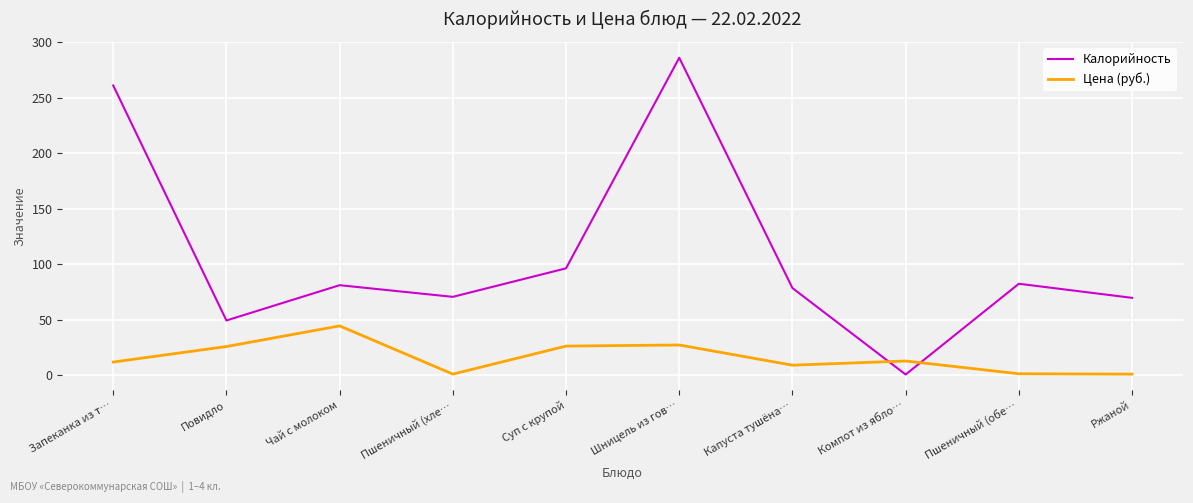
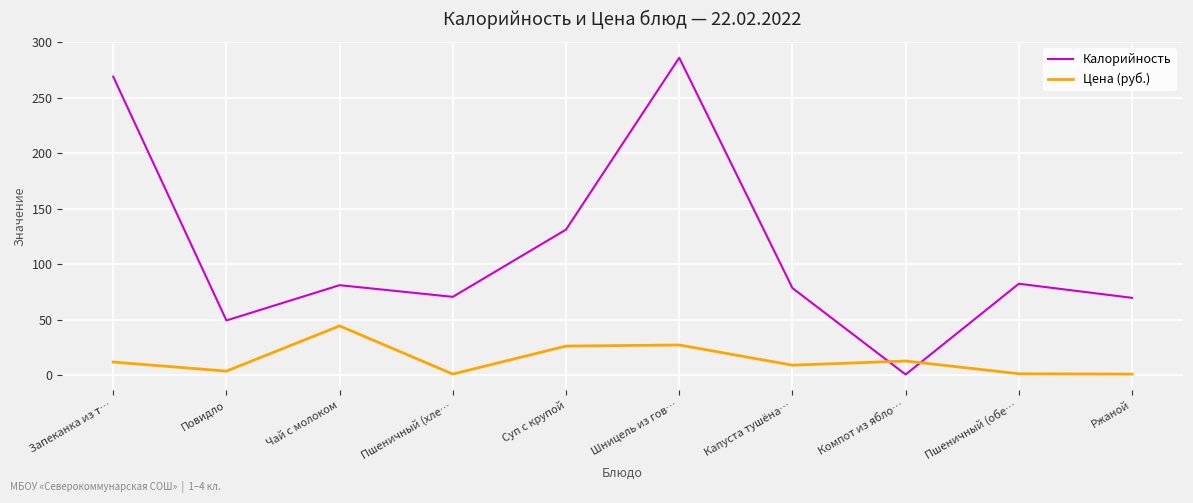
Калорийность, Запеканка из т…: 261 -> 269
Цена (руб.), Повидло: 26 -> 4
Калорийность, Суп с крупой: 96 -> 131
